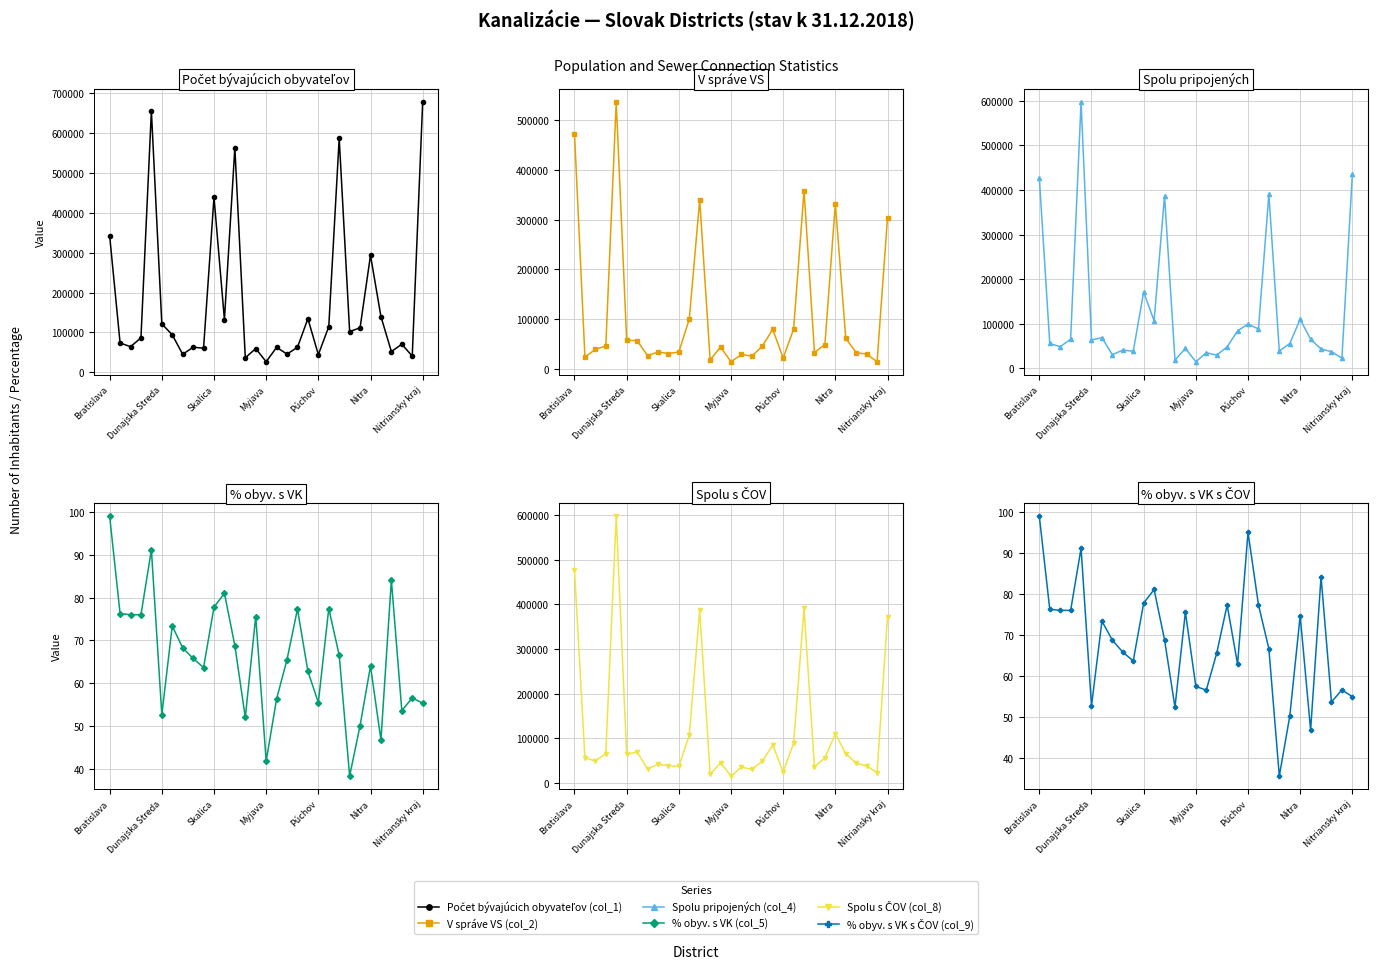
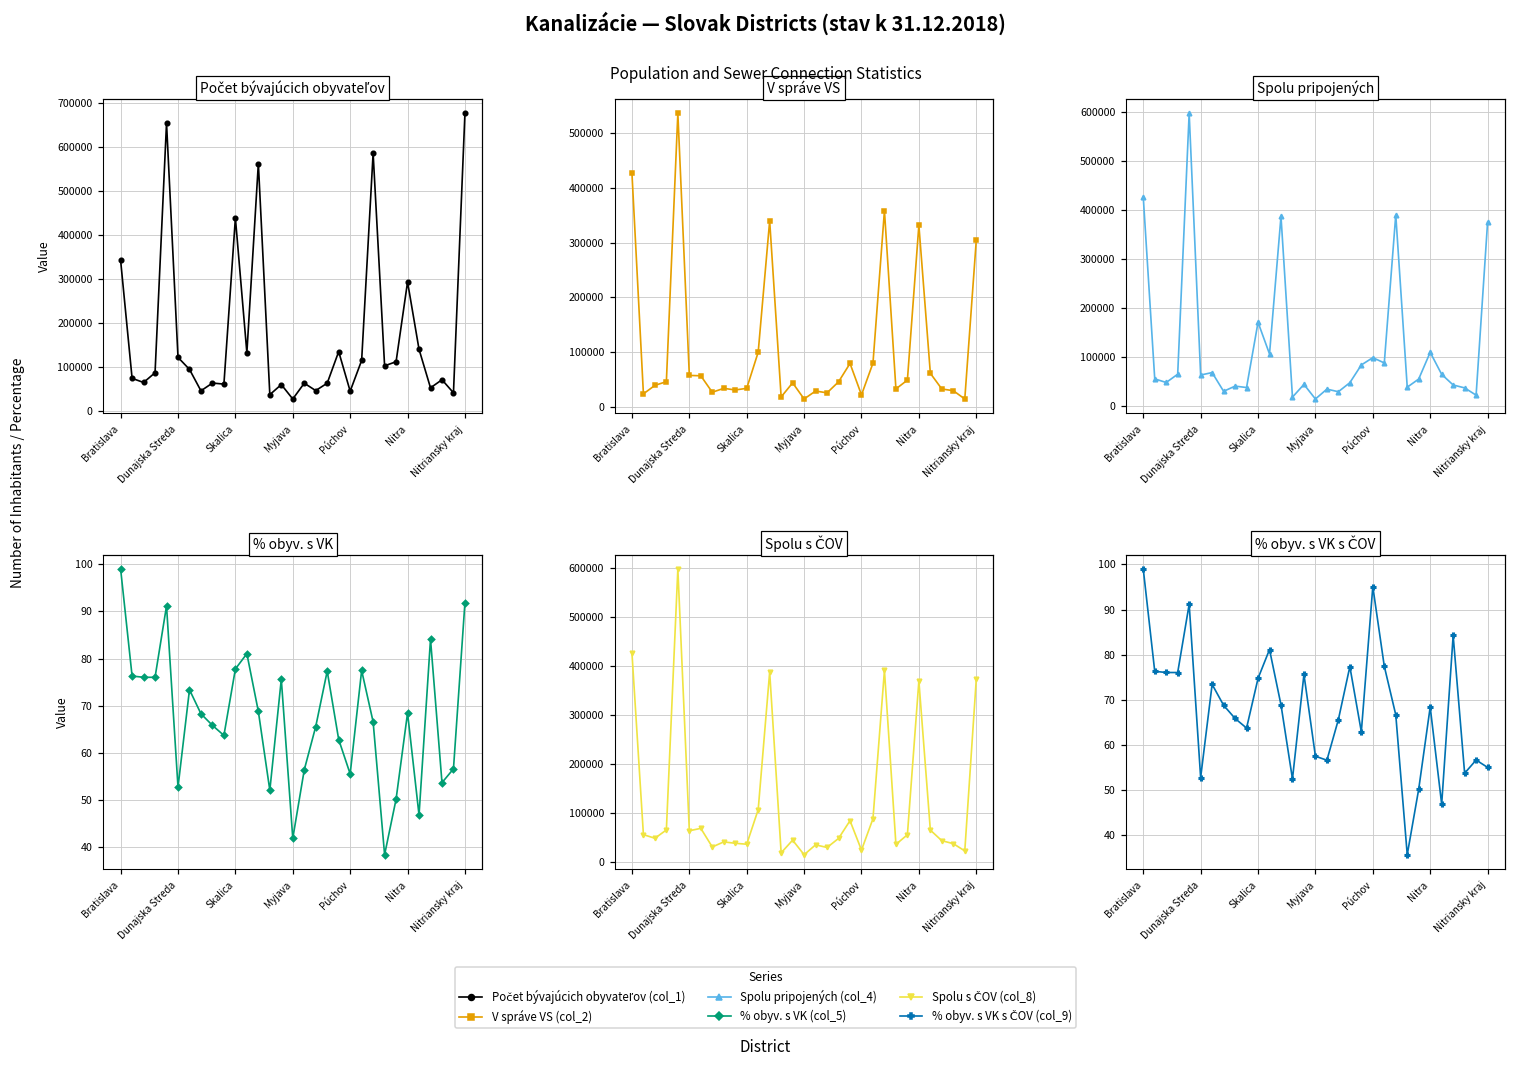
V správe VS, Bratislava: 470000 -> 430000
Spolu pripojených, Nitriansky kraj: 440000 -> 380000
% obyv. s VK, Nitra: 64 -> 68
% obyv. s VK, Nitriansky kraj: 55 -> 92
Spolu s ČOV, Bratislava: 480000 -> 430000
Spolu s ČOV, Nitra: 110000 -> 370000
% obyv. s VK s ČOV, Skalica: 78 -> 75
% obyv. s VK s ČOV, Nitra: 75 -> 68
